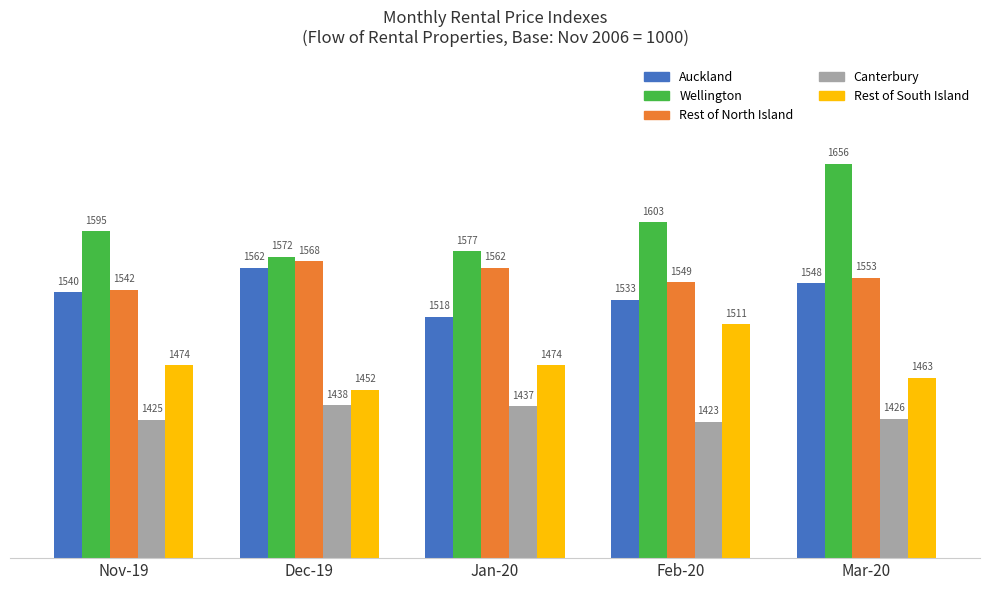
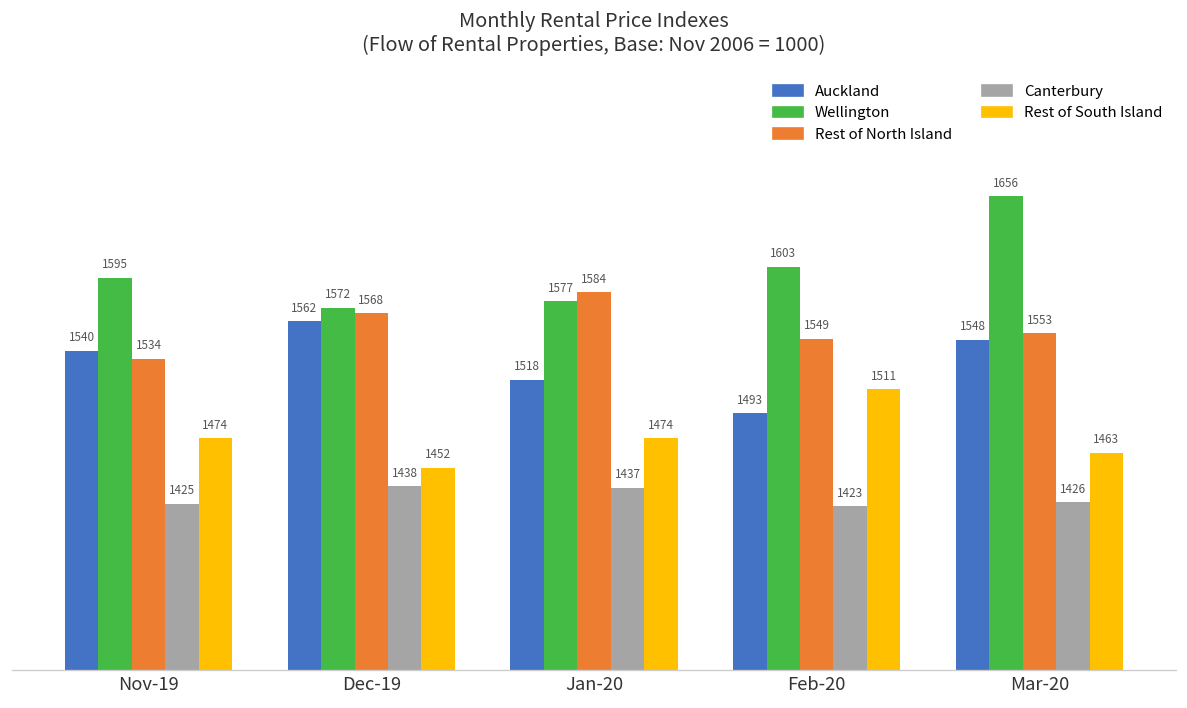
Rest of North Island, Nov-19: 1542 -> 1534
Rest of North Island, Jan-20: 1562 -> 1584
Auckland, Feb-20: 1533 -> 1493
